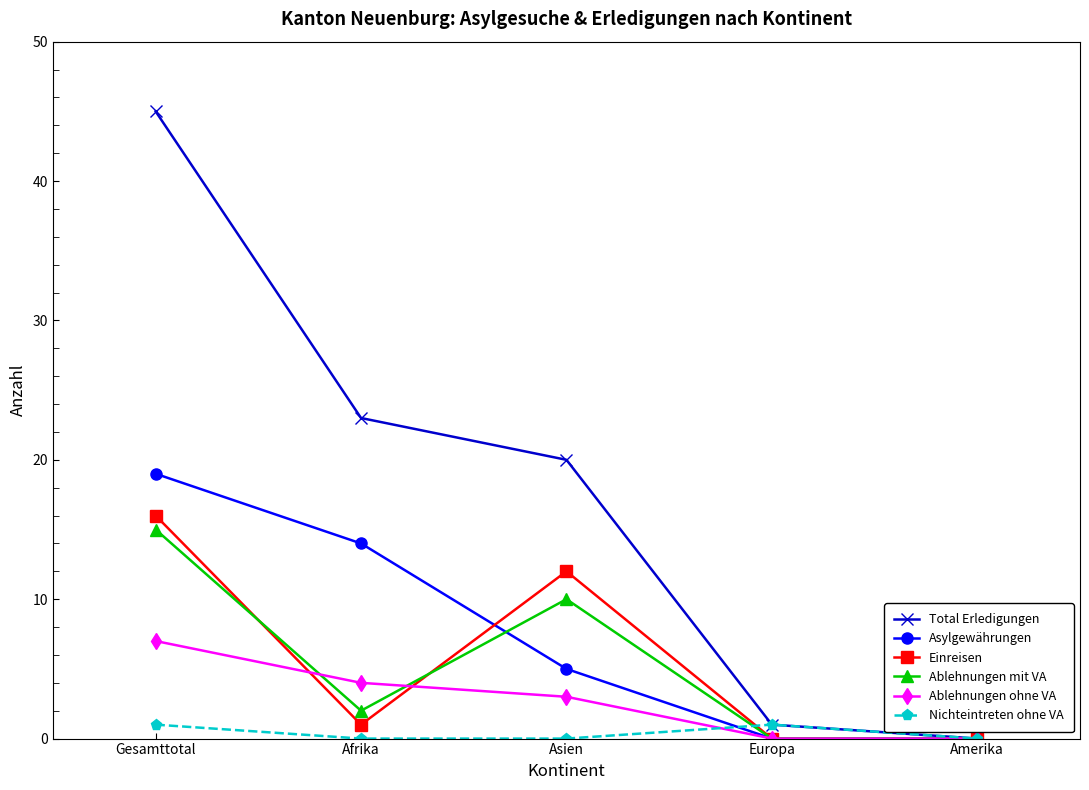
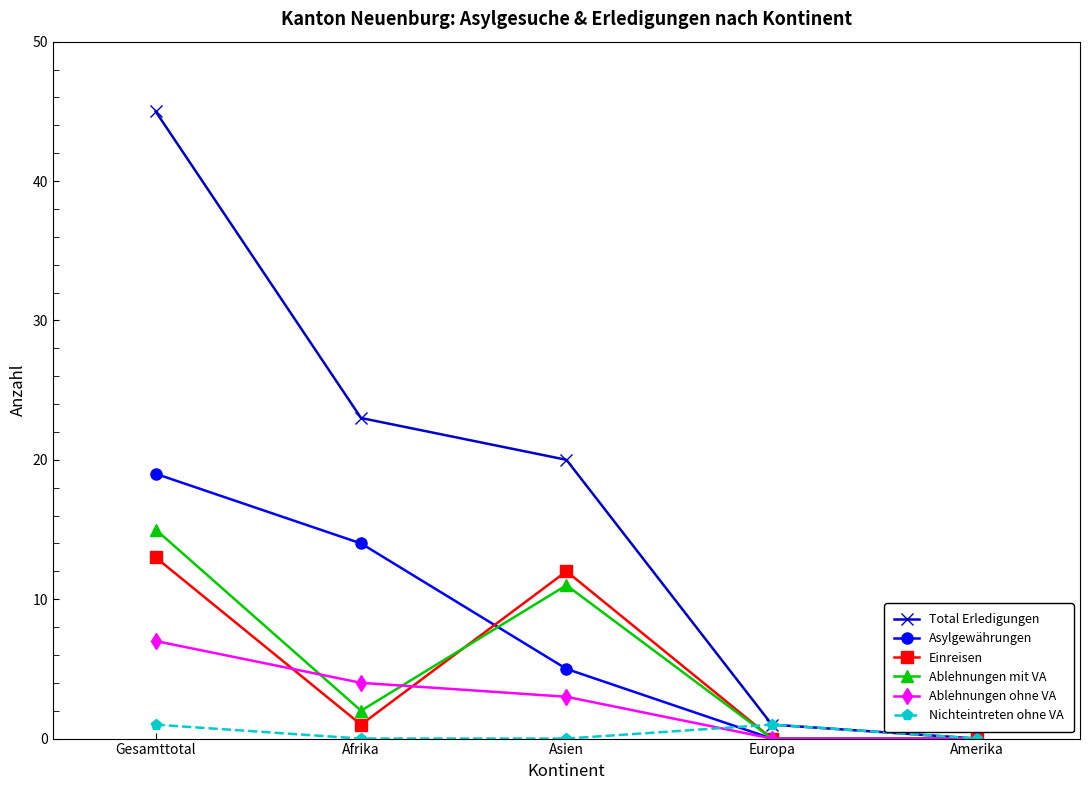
Einreisen, Gesamttotal: 16 -> 13
Ablehnungen mit VA, Asien: 10 -> 11
